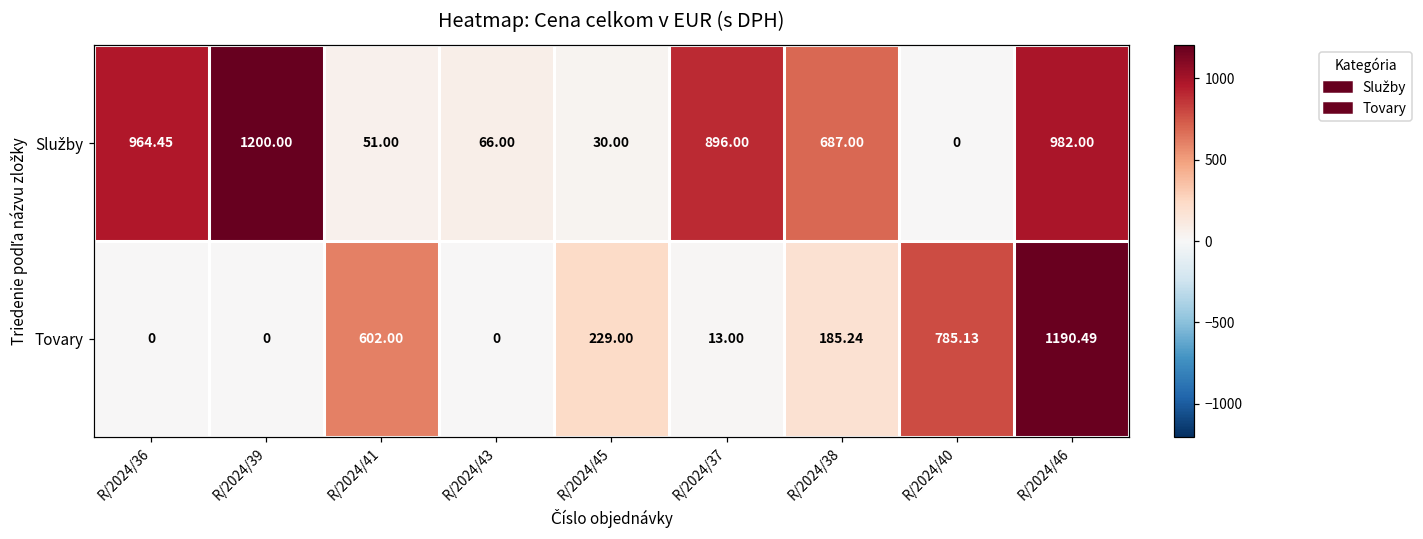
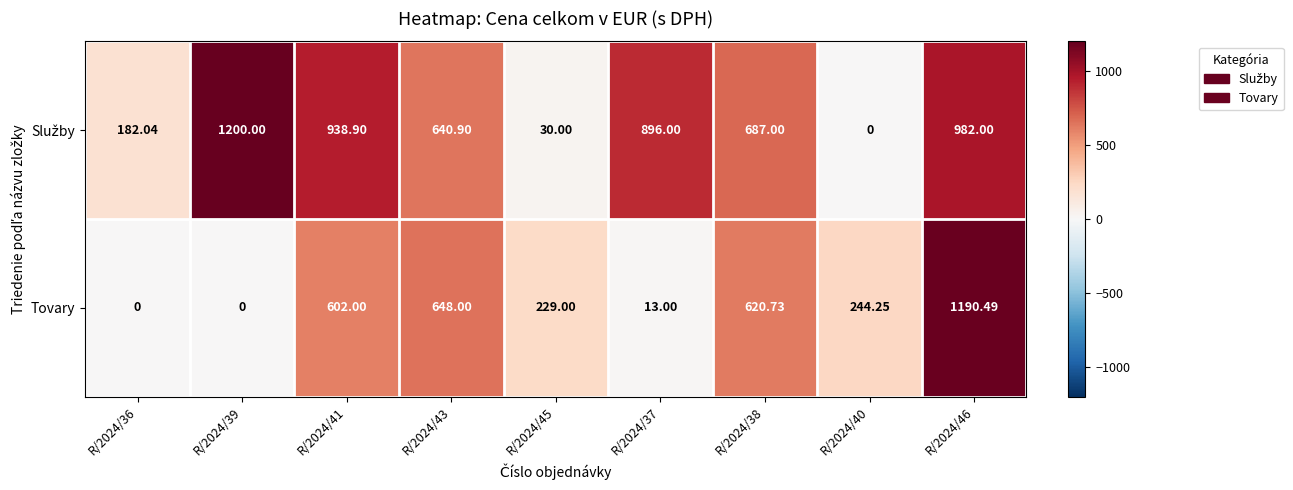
Služby, R/2024/36: 964.45 -> 182.04
Služby, R/2024/41: 51.00 -> 938.90
Služby, R/2024/43: 66.00 -> 640.90
Tovary, R/2024/43: 0 -> 648.00
Tovary, R/2024/38: 185.24 -> 620.73
Tovary, R/2024/40: 785.13 -> 244.25
